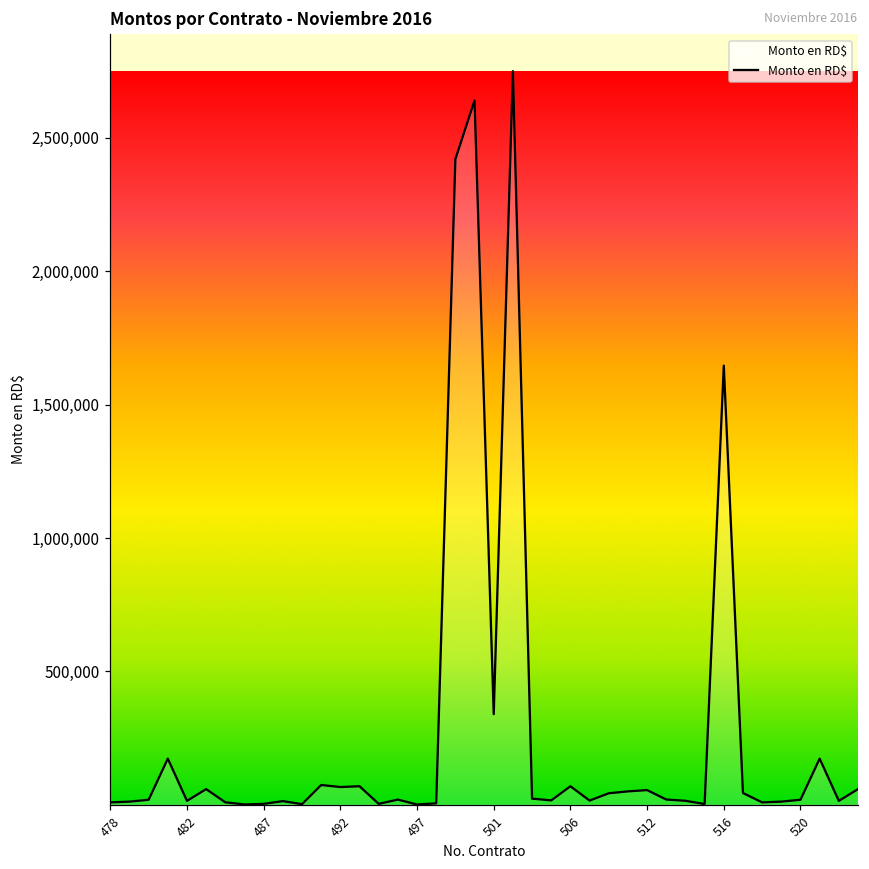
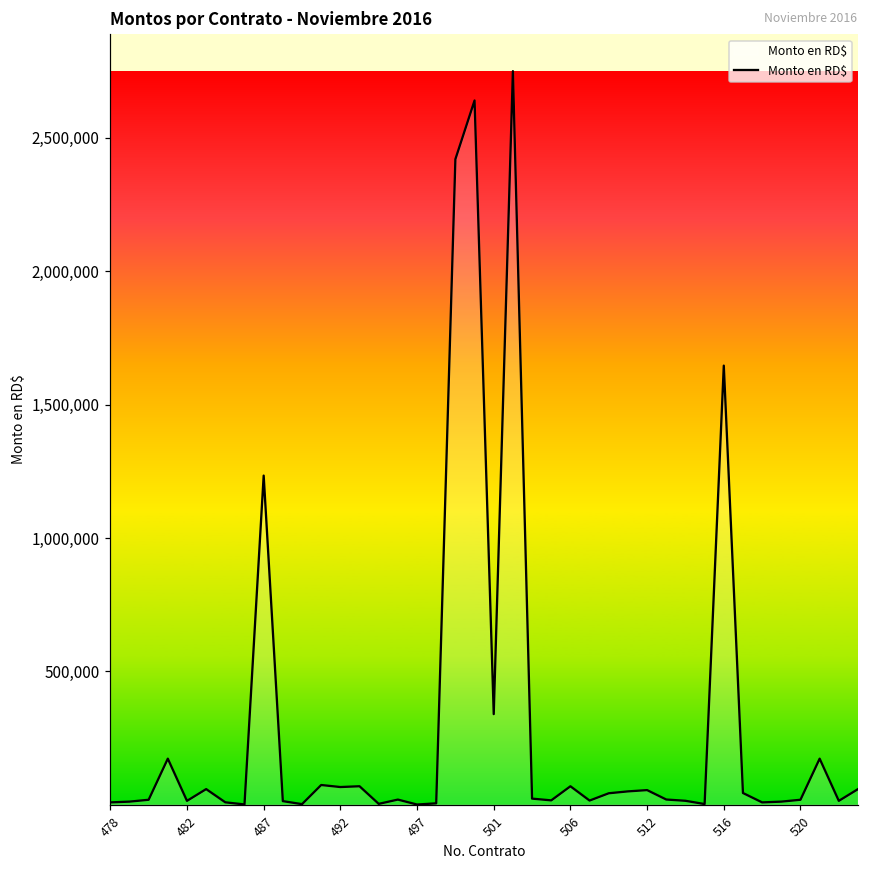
487: 0 -> 1,230,000
